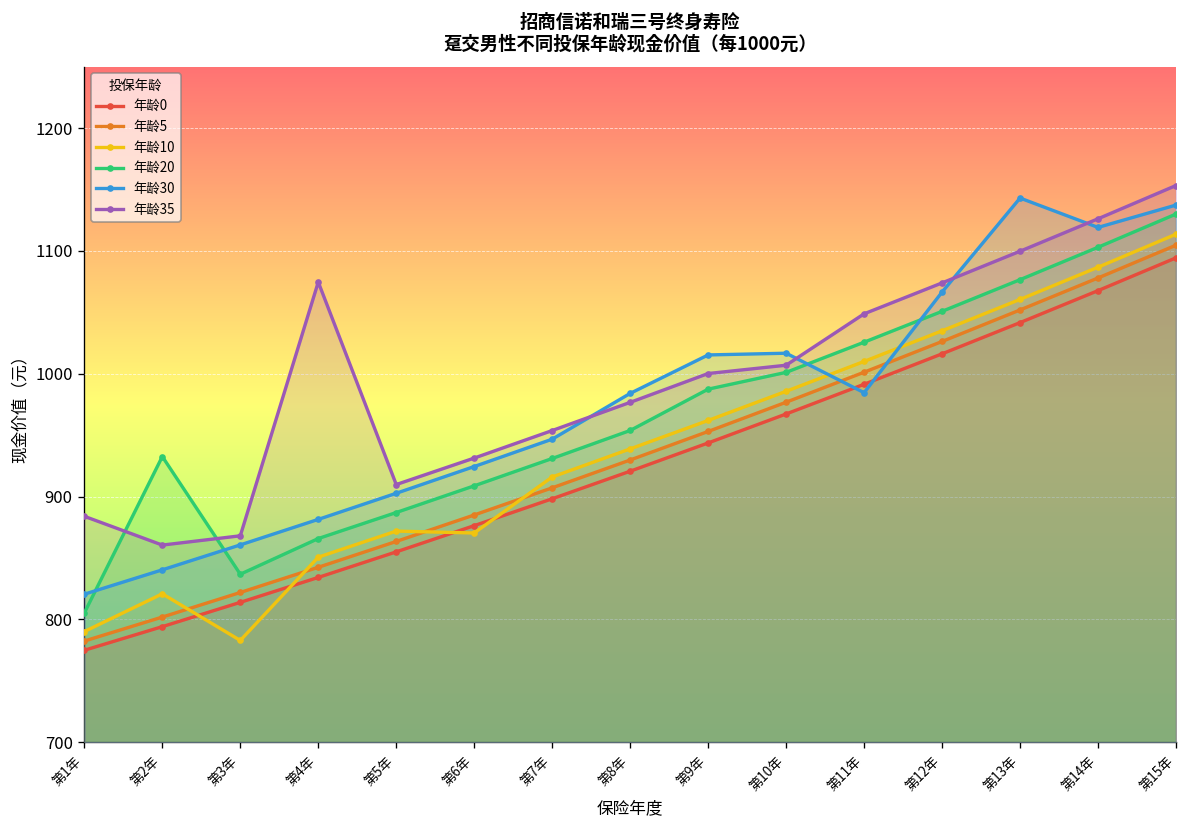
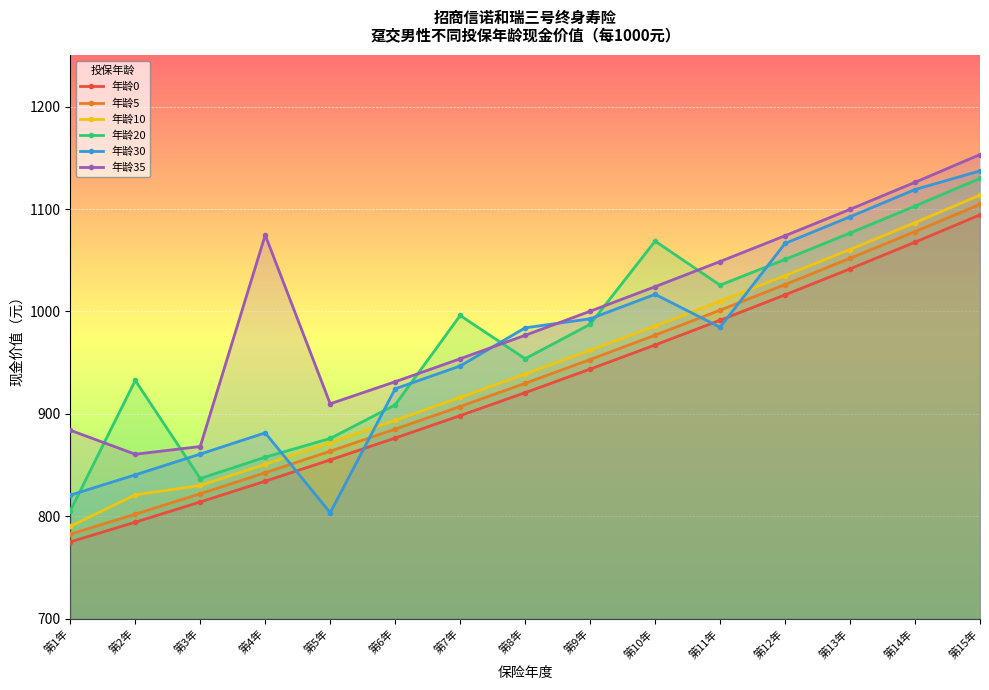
年龄10, 第3年: 783 -> 830
年龄20, 第4年: 866 -> 858
年龄20, 第5年: 887 -> 876
年龄30, 第5年: 903 -> 803
年龄10, 第6年: 870 -> 894
年龄20, 第7年: 931 -> 996
年龄30, 第9年: 1015 -> 993
年龄20, 第10年: 1001 -> 1069
年龄35, 第10年: 1007 -> 1024
年龄30, 第13年: 1143 -> 1092
